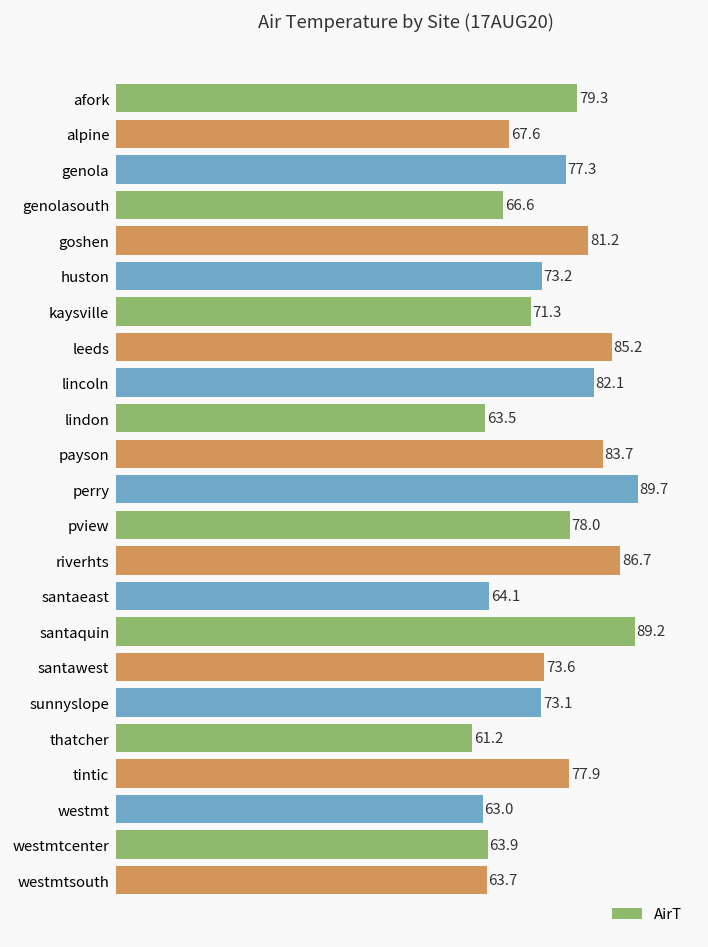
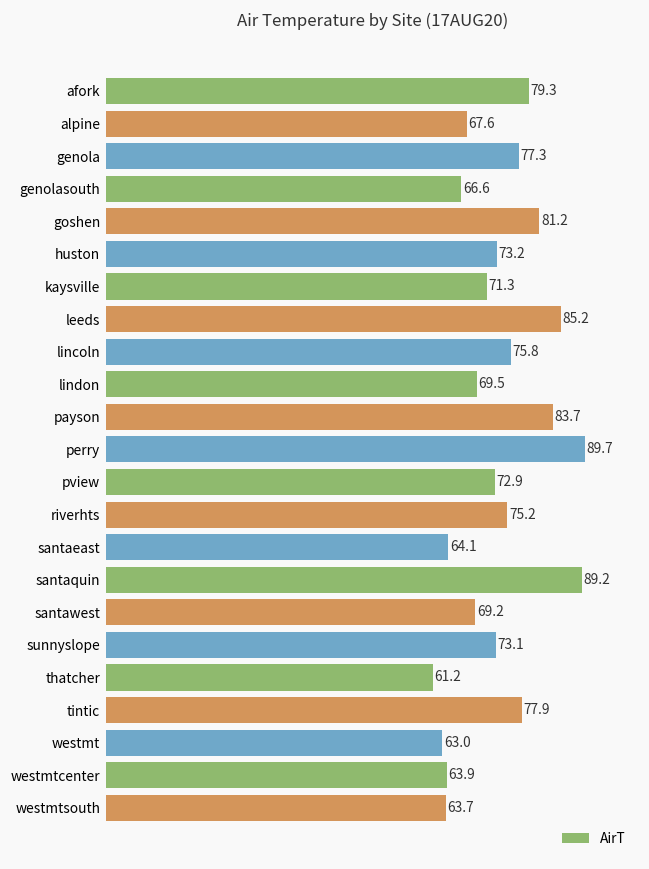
lincoln: 82.1 -> 75.8
lindon: 63.5 -> 69.5
pview: 78.0 -> 72.9
riverhts: 86.7 -> 75.2
santawest: 73.6 -> 69.2
